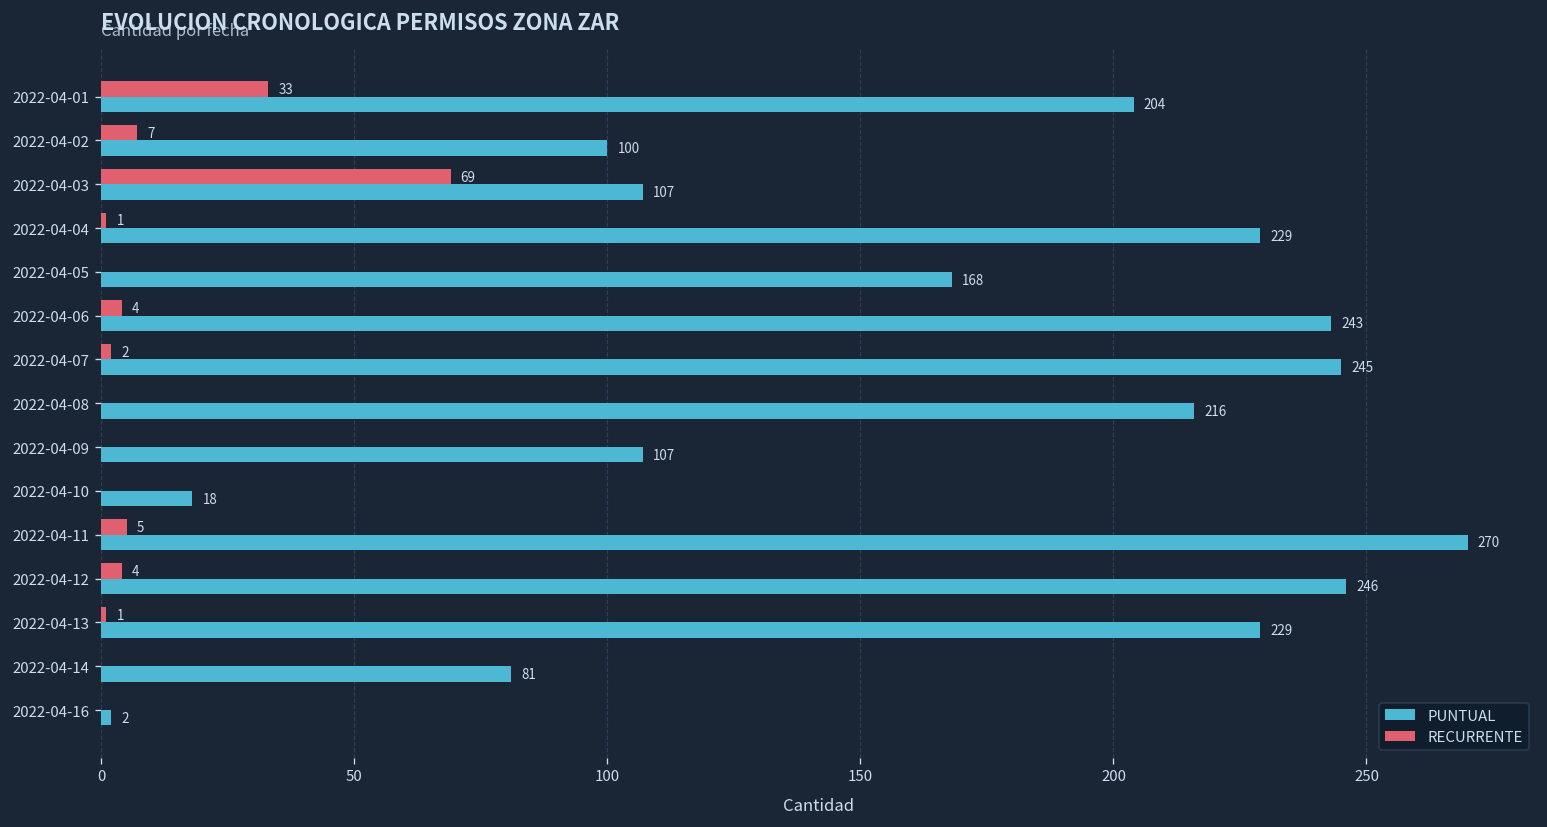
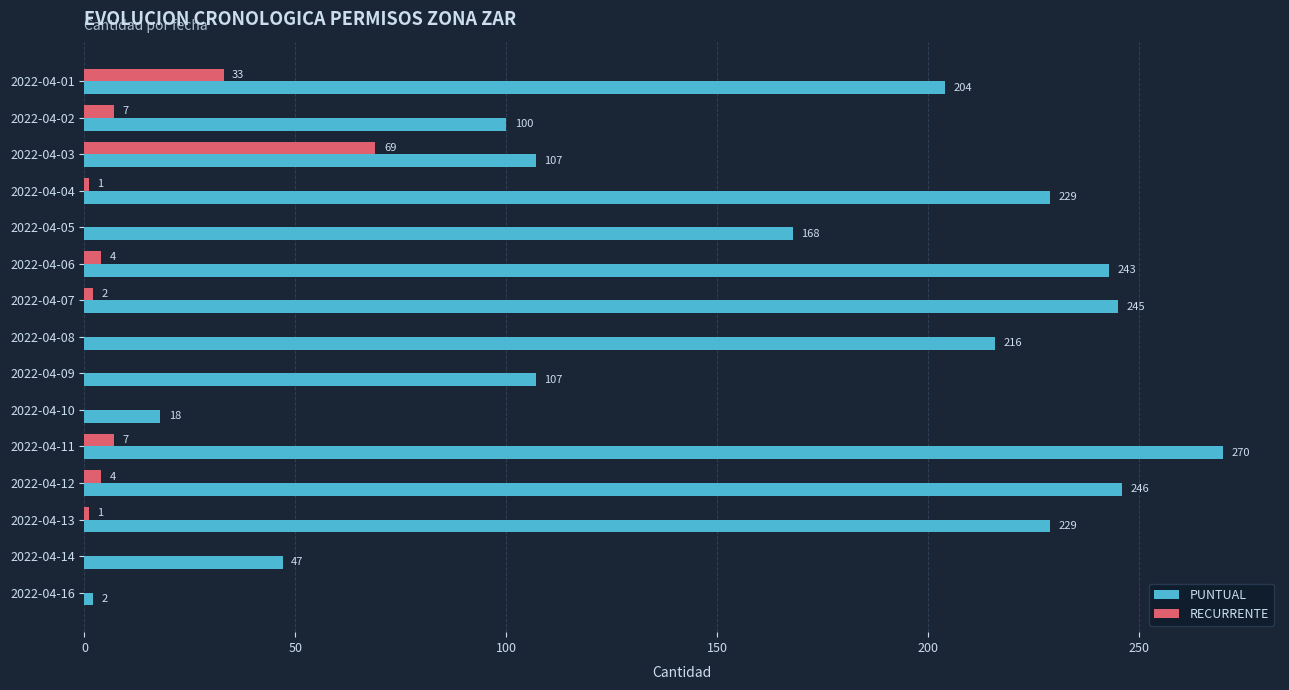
RECURRENTE, 2022-04-11: 5 -> 7
PUNTUAL, 2022-04-14: 81 -> 47
